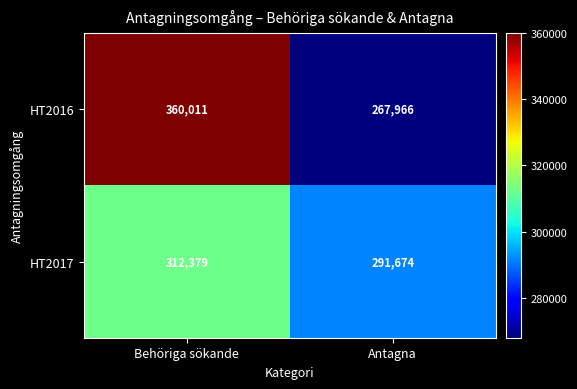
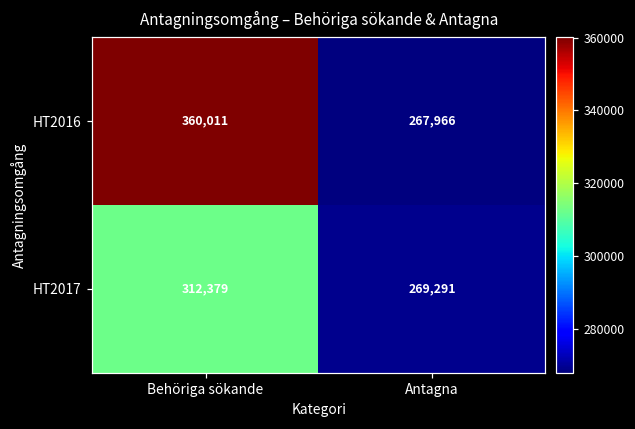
HT2017, Antagna: 291,674 -> 269,291
